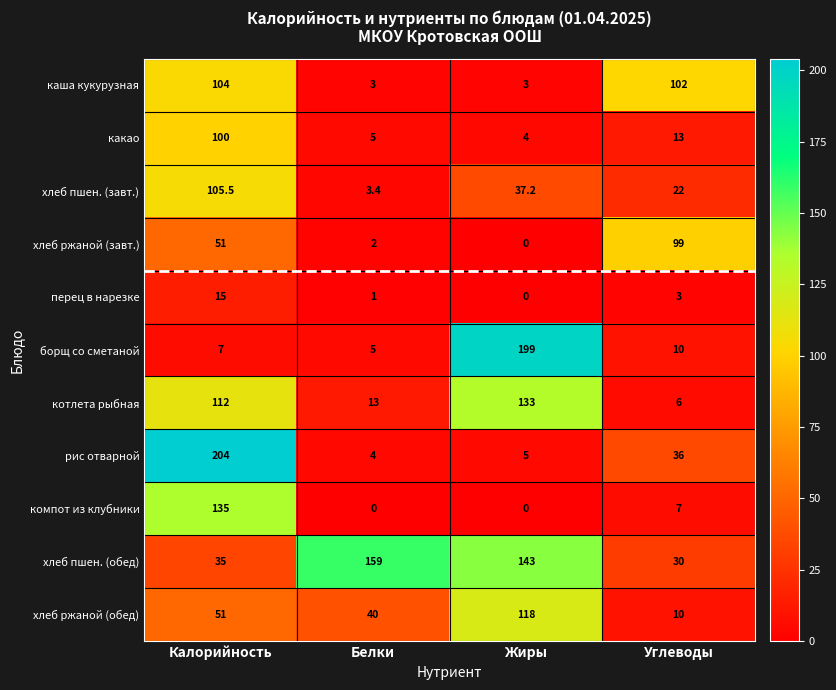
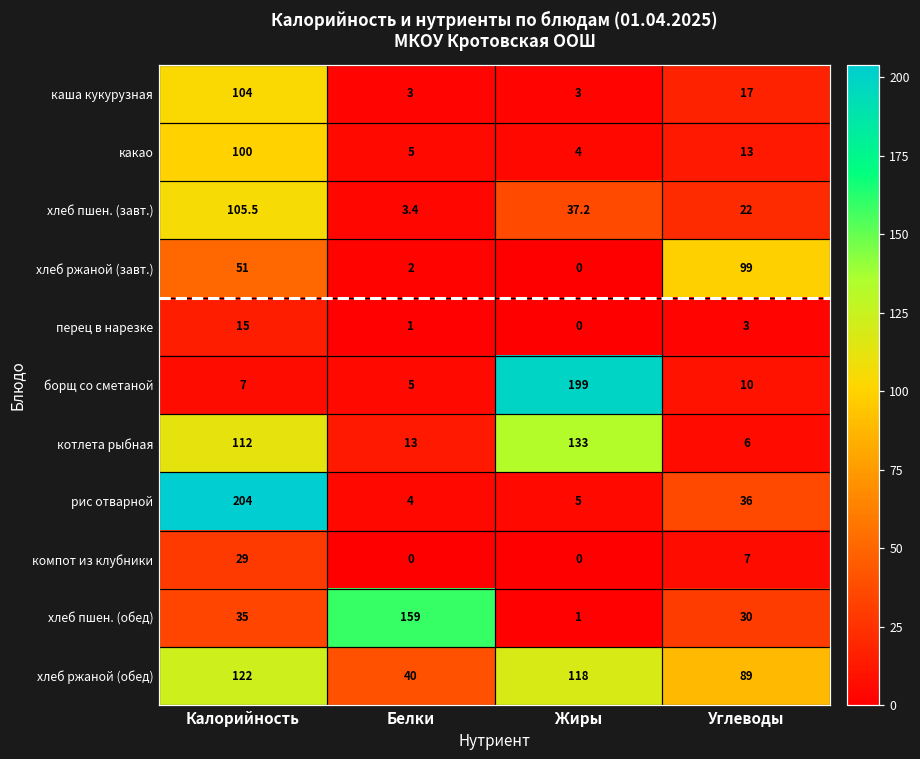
каша кукурузная, Углеводы: 102 -> 17
компот из клубники, Калорийность: 135 -> 29
хлеб пшен. (обед), Жиры: 143 -> 1
хлеб ржаной (обед), Калорийность: 51 -> 122
хлеб ржаной (обед), Углеводы: 10 -> 89
